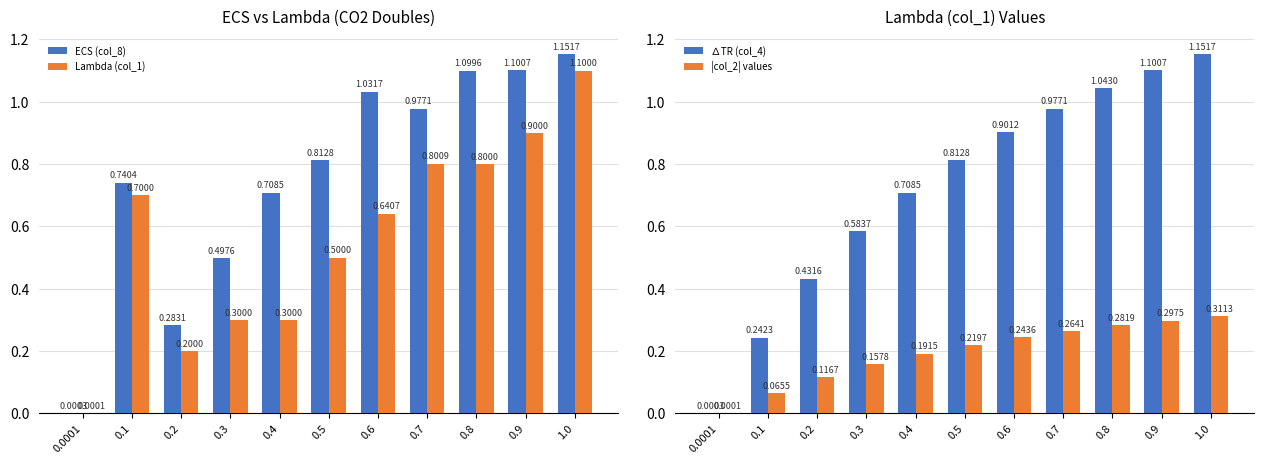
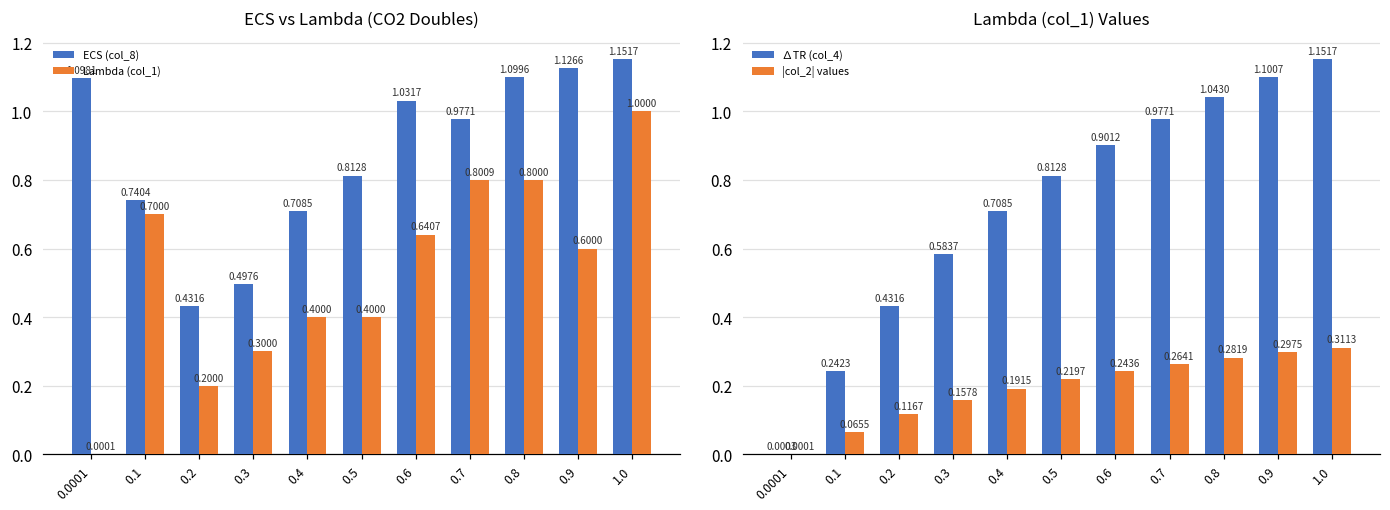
ECS vs Lambda (CO2 Doubles), ECS (col_8), 0.0001: 0.0003 -> 1.0981
ECS vs Lambda (CO2 Doubles), ECS (col_8), 0.2: 0.2831 -> 0.4316
ECS vs Lambda (CO2 Doubles), Lambda (col_1), 0.4: 0.3000 -> 0.4000
ECS vs Lambda (CO2 Doubles), Lambda (col_1), 0.5: 0.5000 -> 0.4000
ECS vs Lambda (CO2 Doubles), ECS (col_8), 0.9: 1.1007 -> 1.1266
ECS vs Lambda (CO2 Doubles), Lambda (col_1), 0.9: 0.9000 -> 0.6000
ECS vs Lambda (CO2 Doubles), Lambda (col_1), 1.0: 1.1000 -> 1.0000
